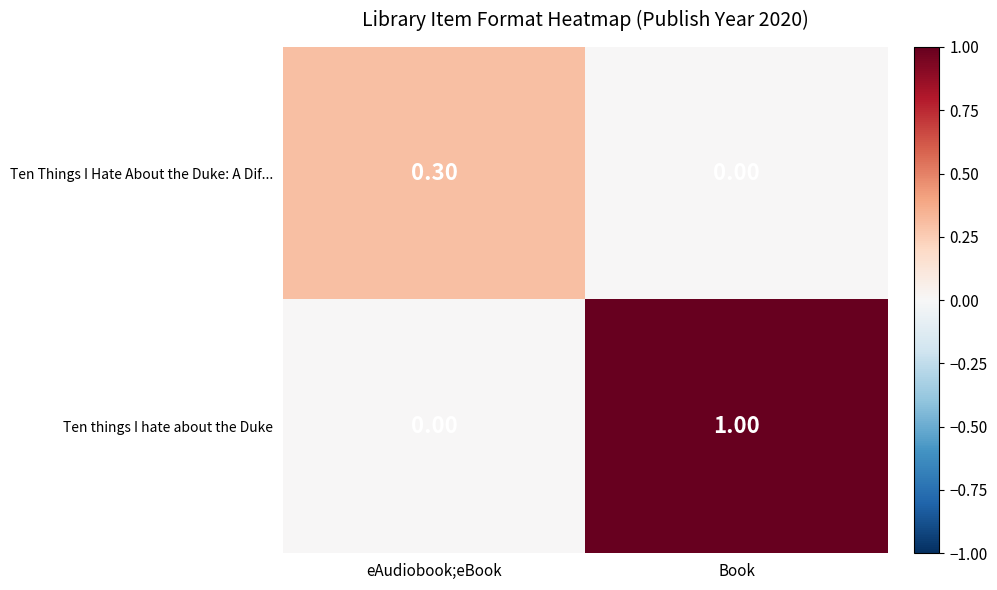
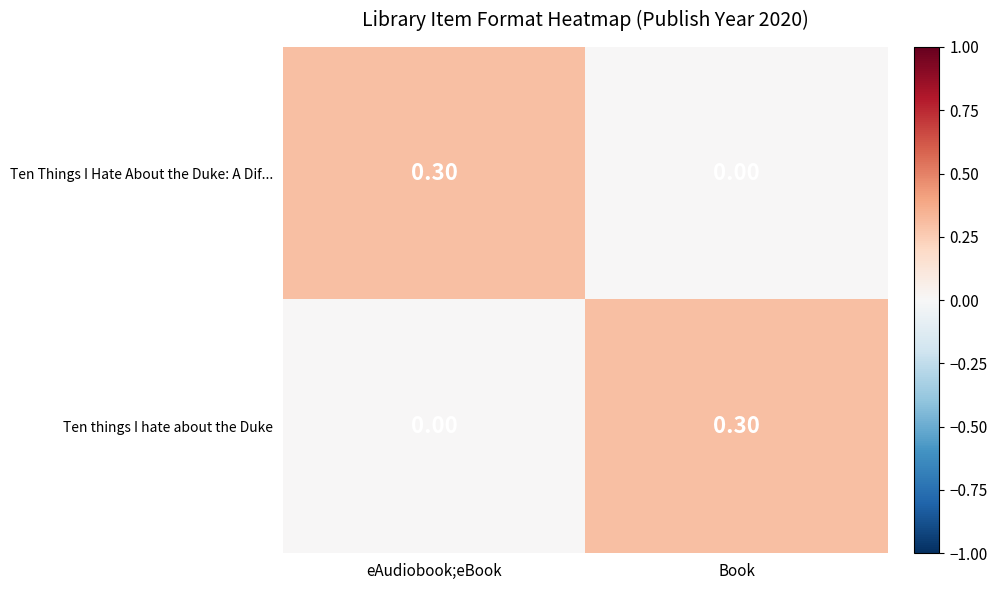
Ten things I hate about the Duke, Book: 1.00 -> 0.30
